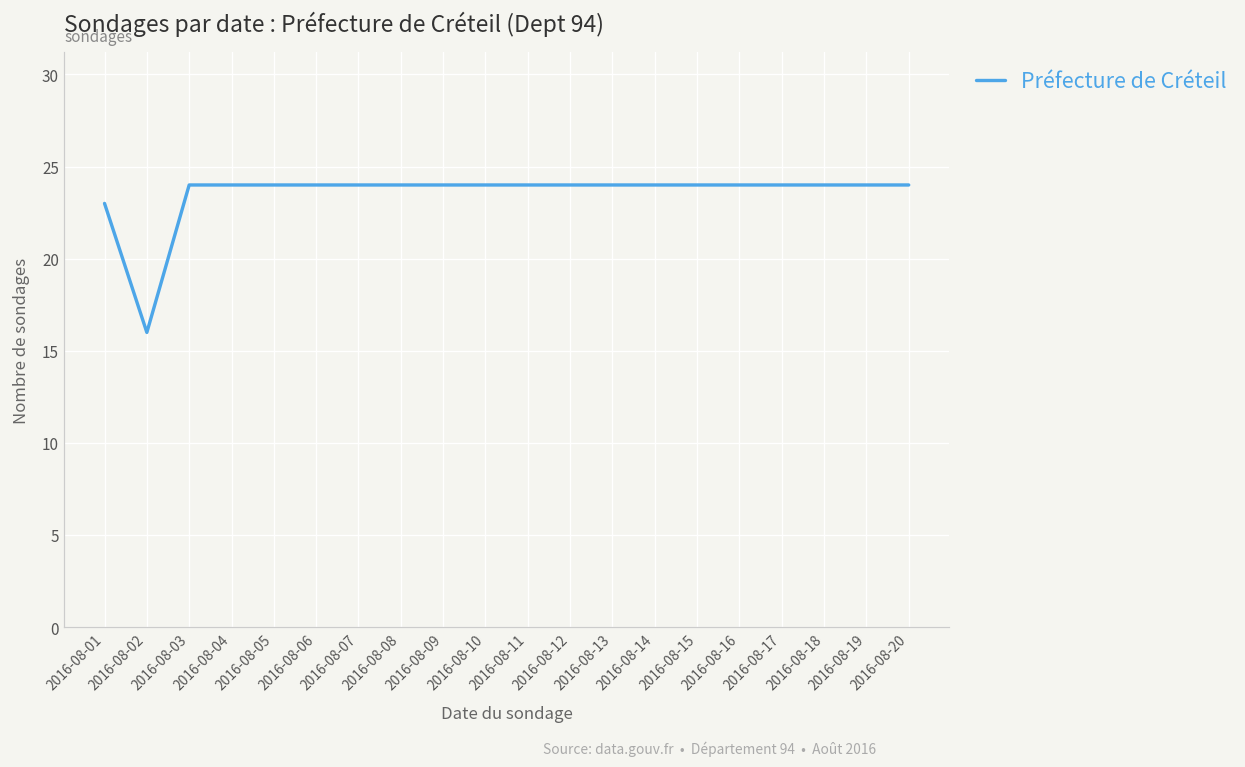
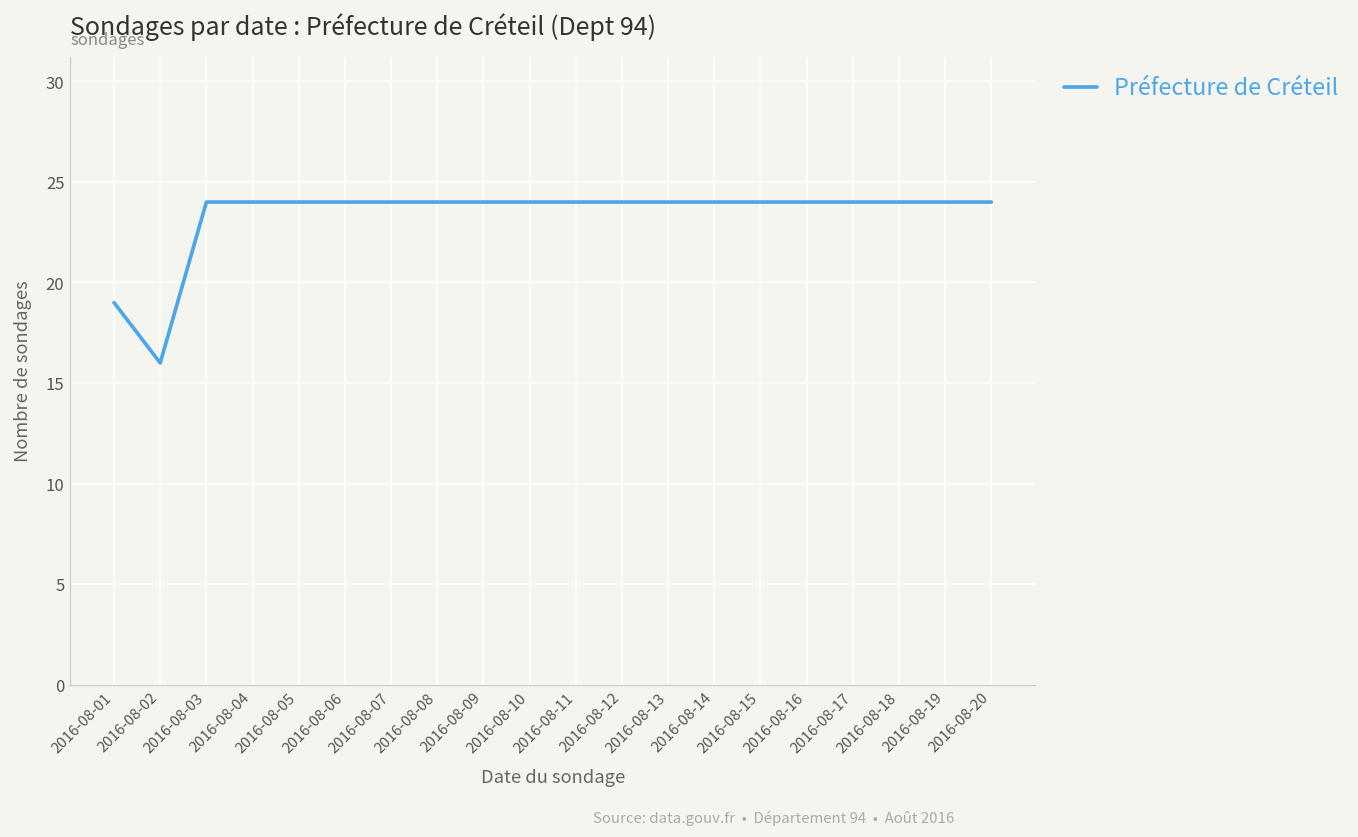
2016-08-01: 23 -> 19
